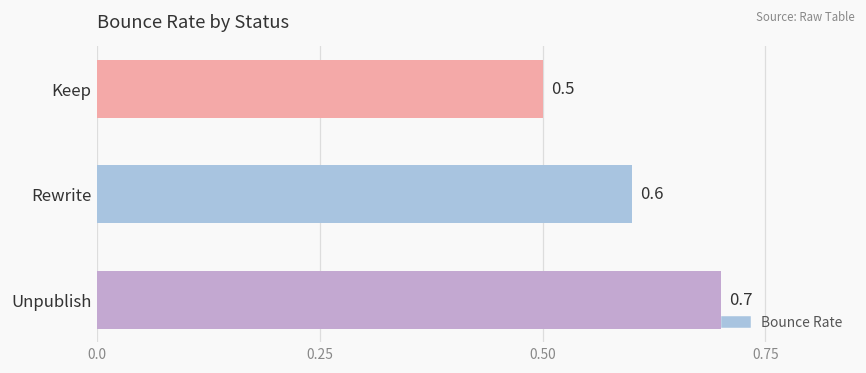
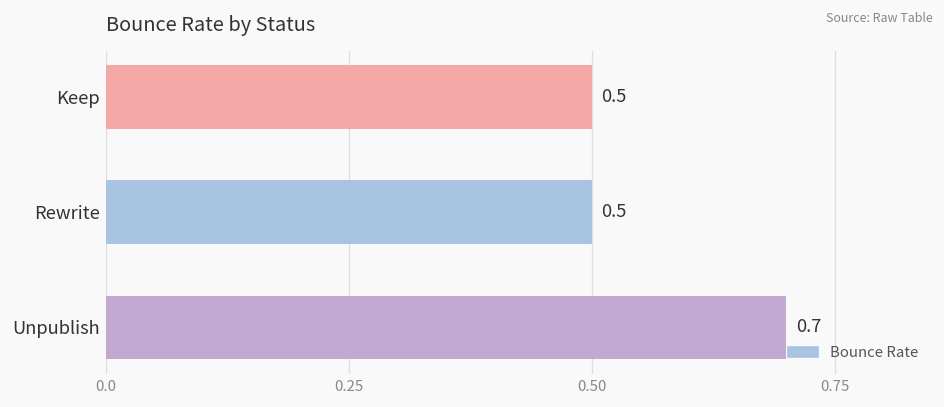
Rewrite: 0.6 -> 0.5
